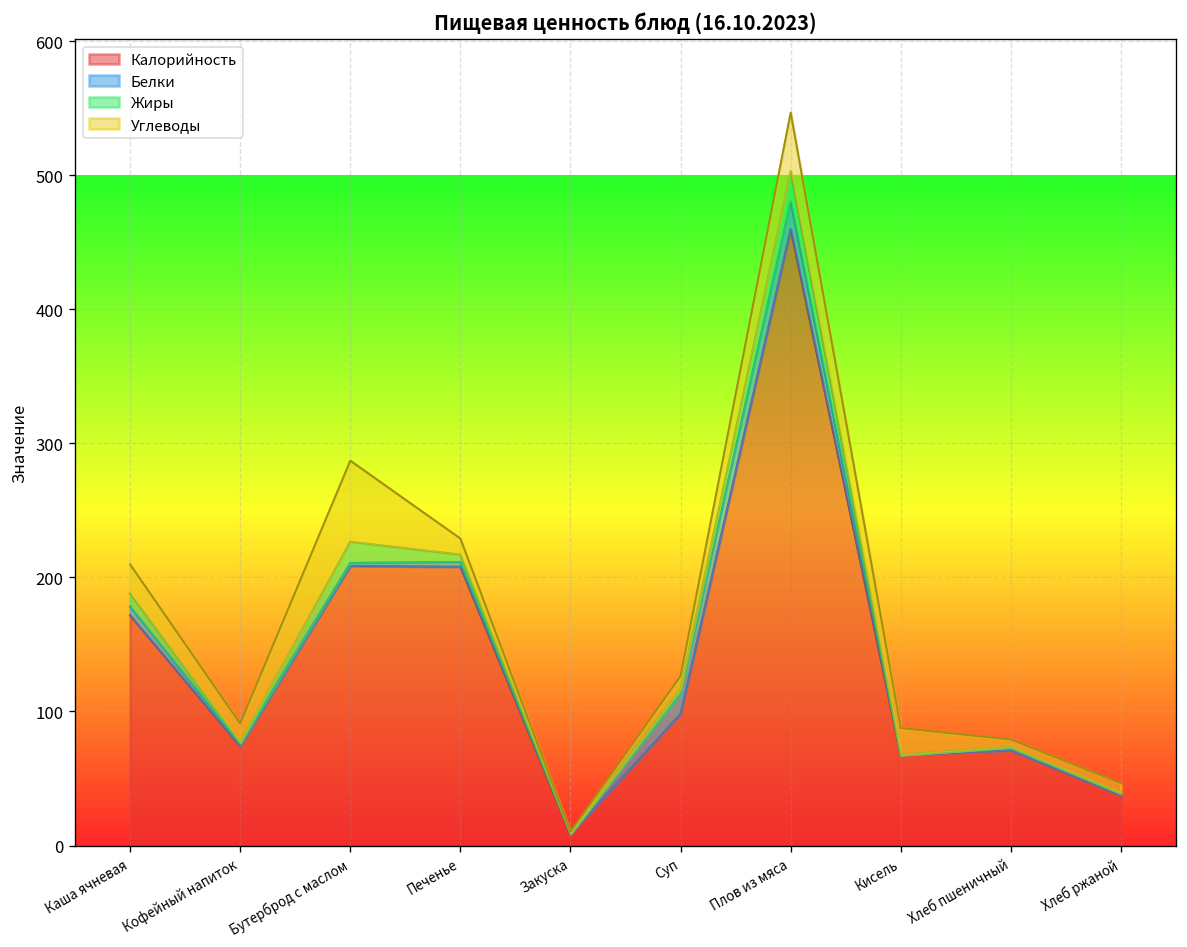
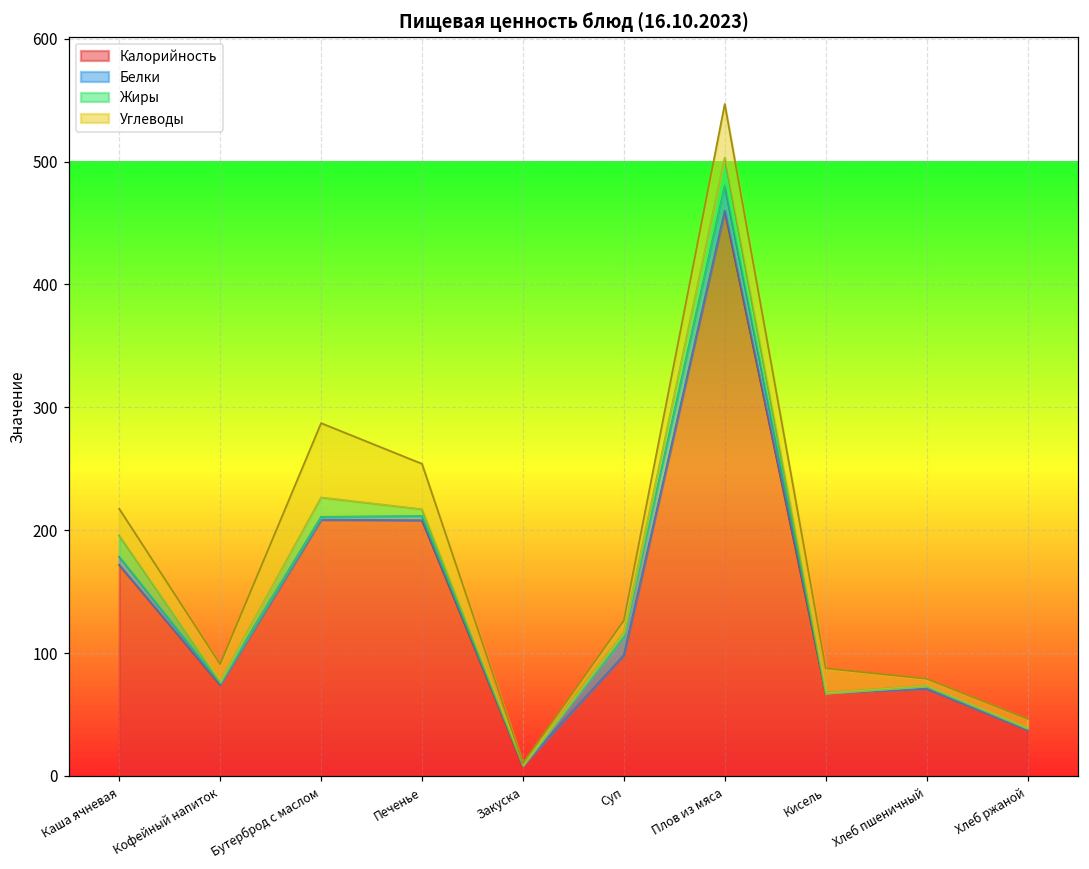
Жиры, Каша ячневая: 10 -> 17
Углеводы, Печенье: 12 -> 37
